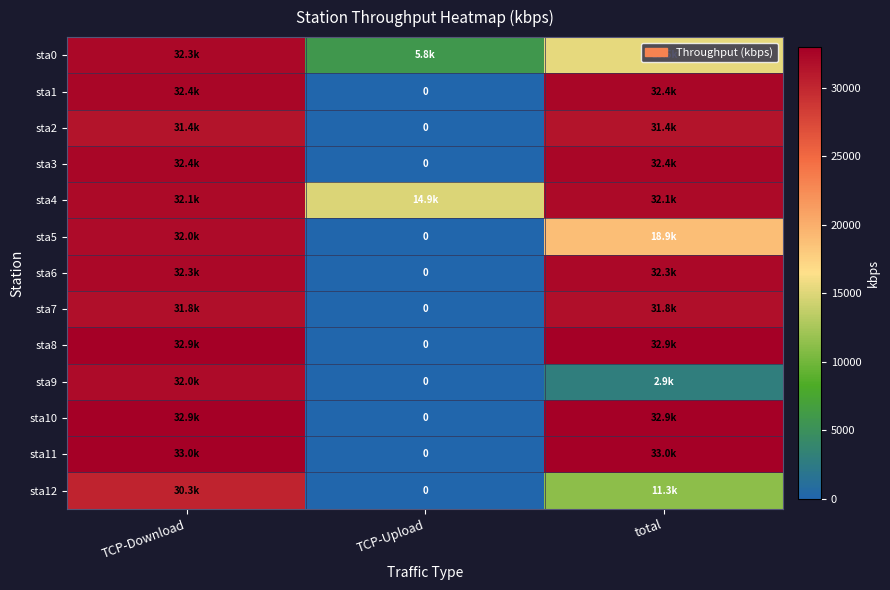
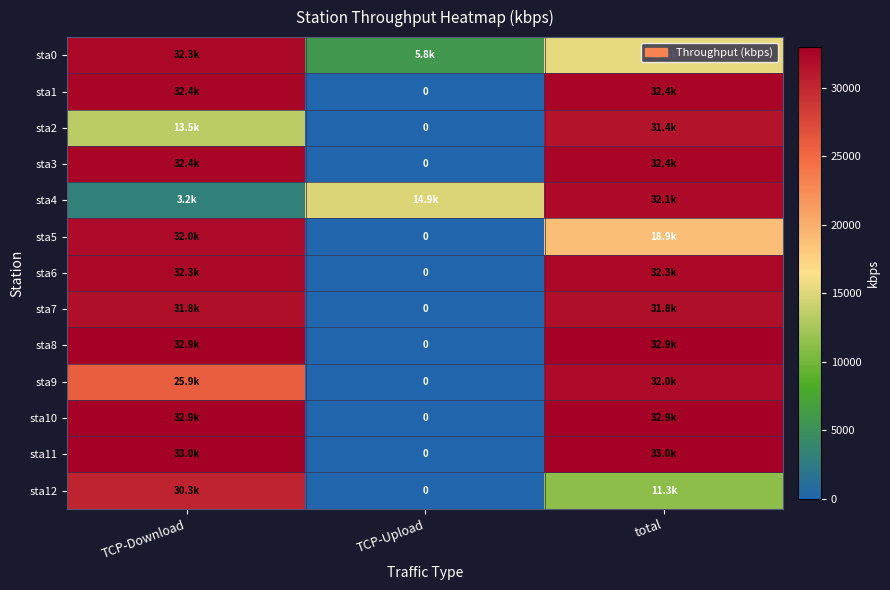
sta2, TCP-Download: 31.4k -> 13.5k
sta4, TCP-Download: 32.1k -> 3.2k
sta9, TCP-Download: 32.0k -> 25.9k
sta9, total: 2.9k -> 32.0k
